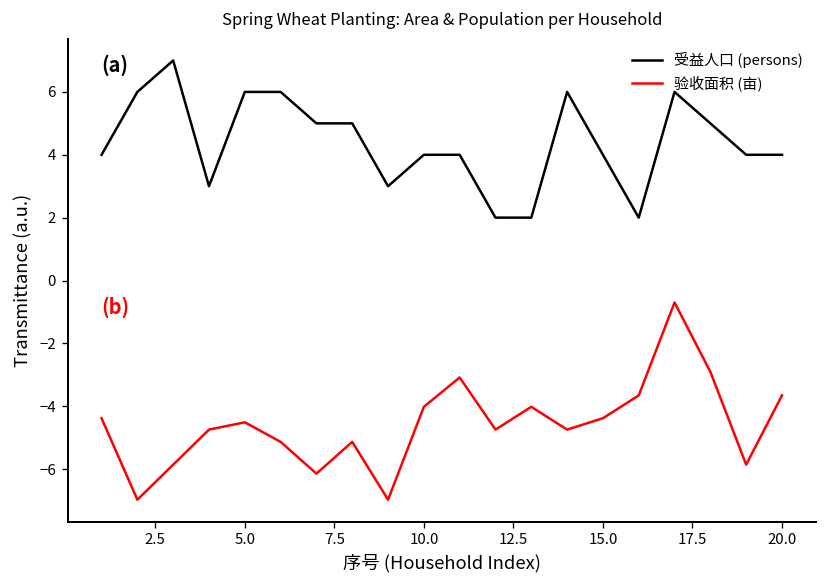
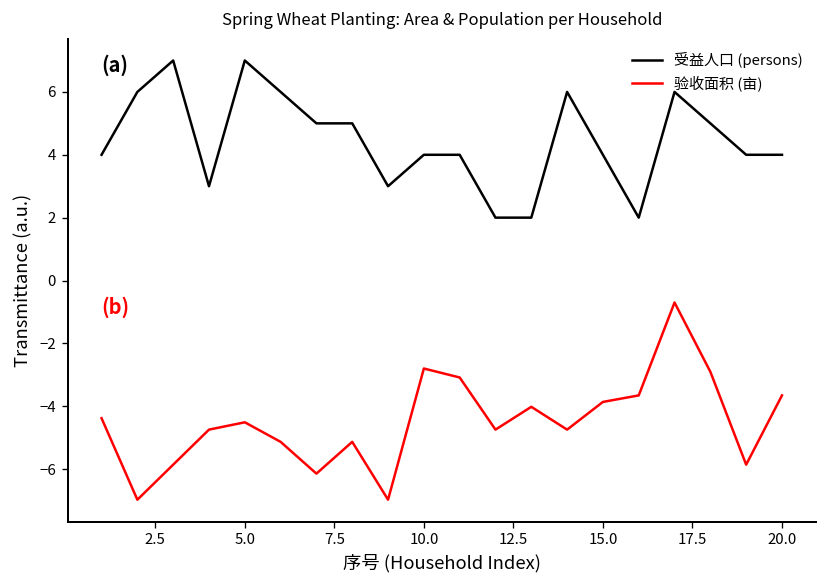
受益人口 (persons), 5.0: 6 -> 7
验收面积 (亩), 10.0: -4.0 -> -2.8
验收面积 (亩), 15.0: -4.4 -> -3.9
